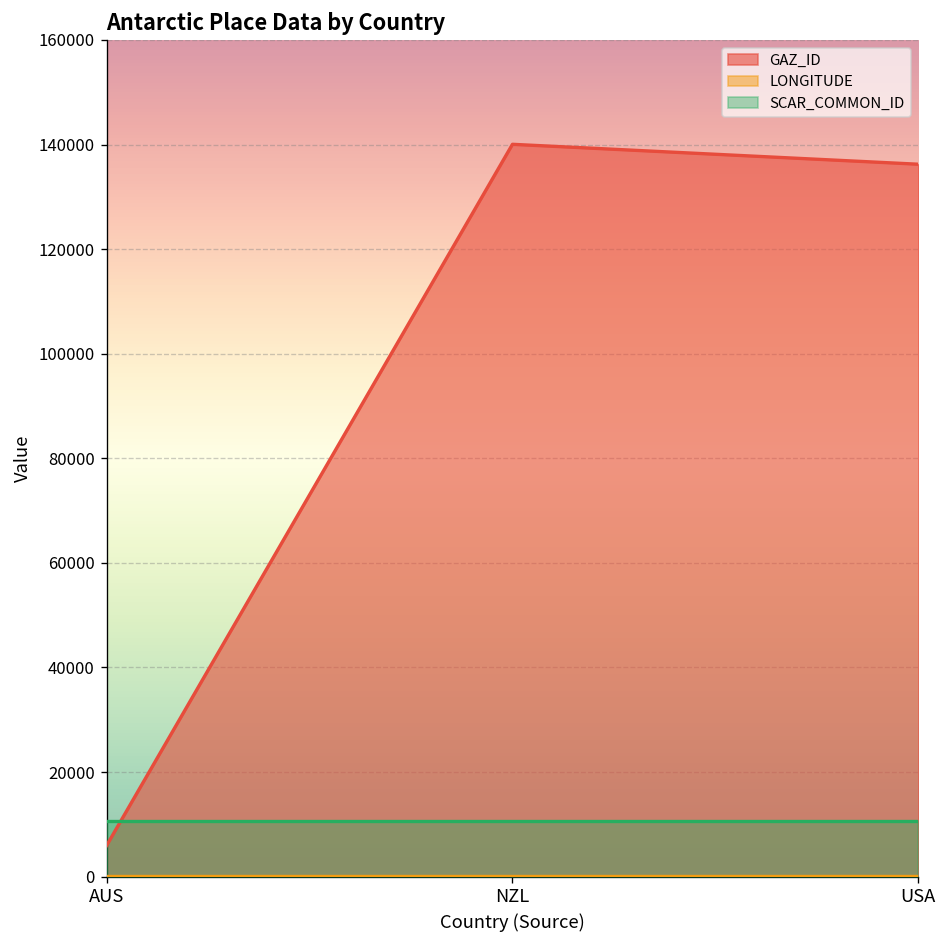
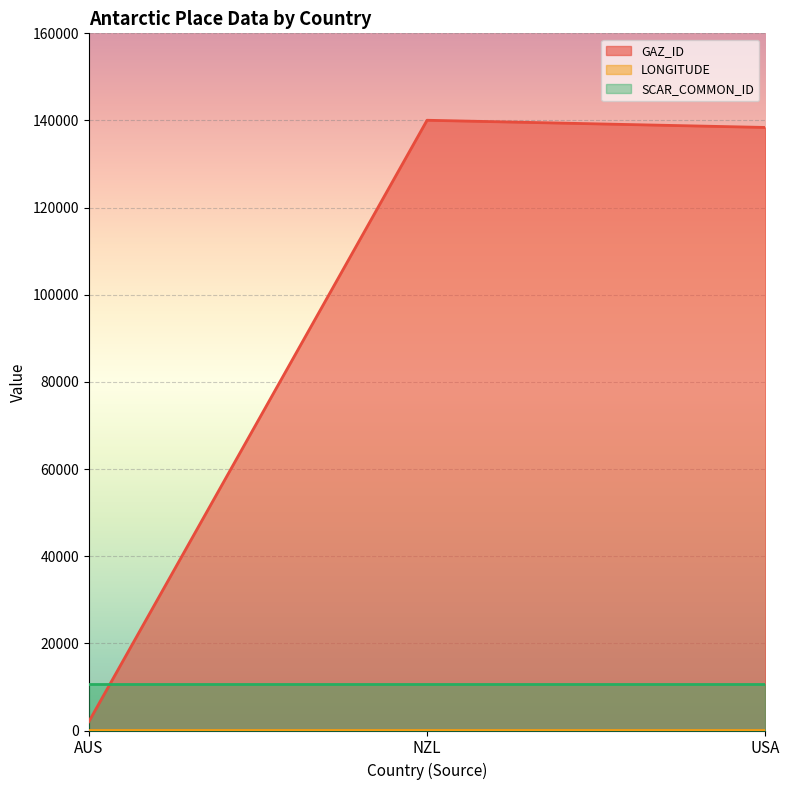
GAZ_ID, AUS: 6000 -> 2000
GAZ_ID, USA: 136000 -> 138000
